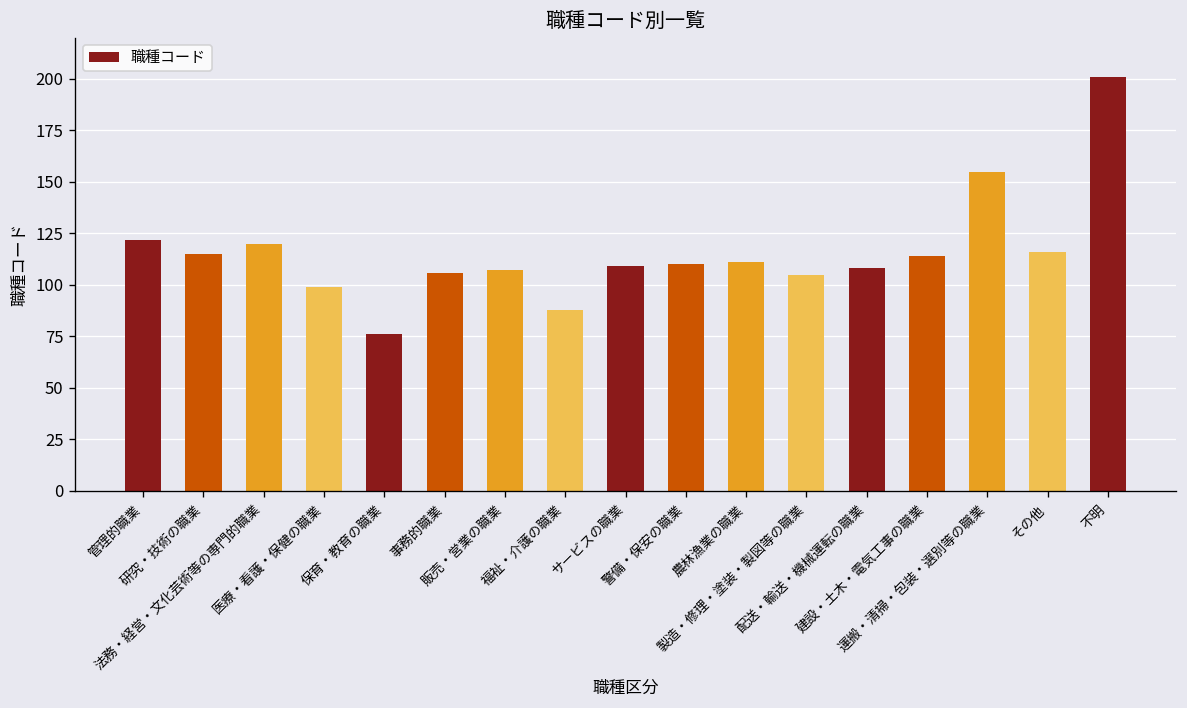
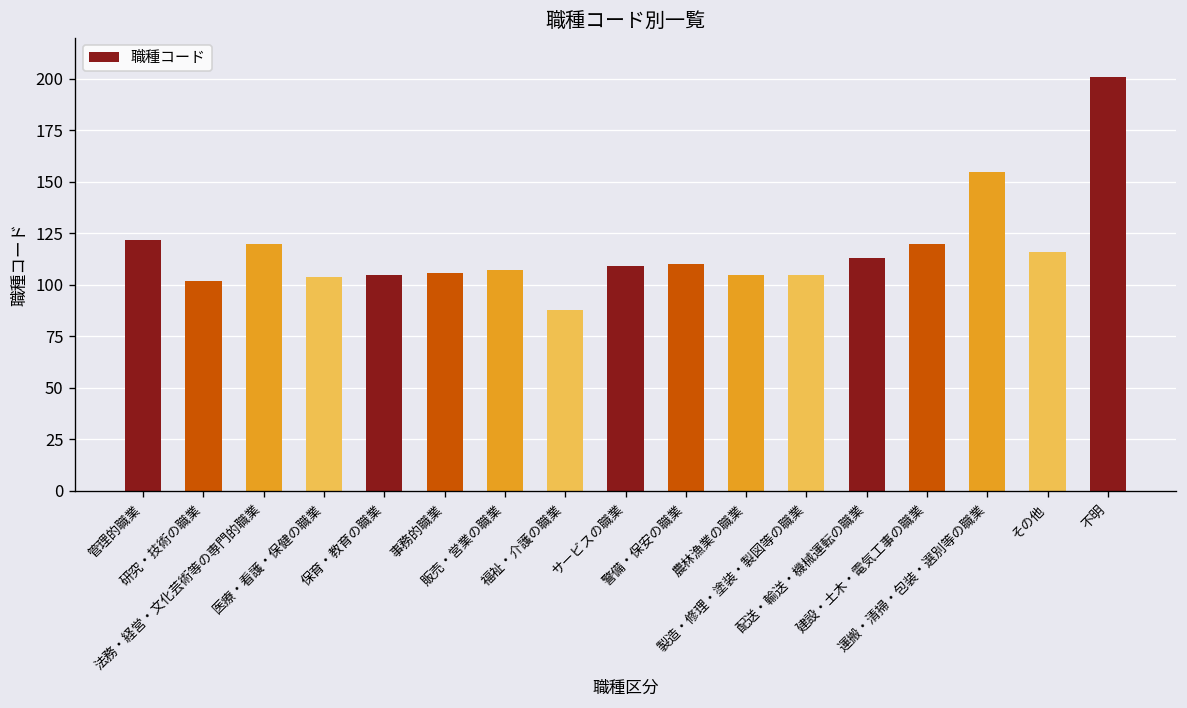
研究・技術の職業: 115 -> 102
医療・看護・保健の職業: 99 -> 104
保育・教育の職業: 76 -> 105
農林漁業の職業: 111 -> 105
配送・輸送・機械運転の職業: 108 -> 113
建設・土木・電気工事の職業: 114 -> 120
